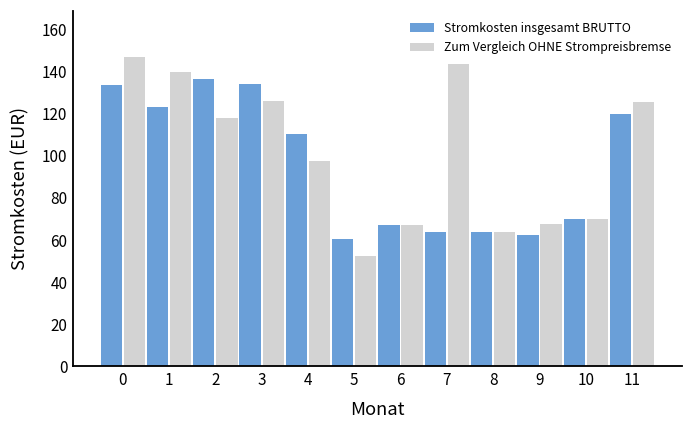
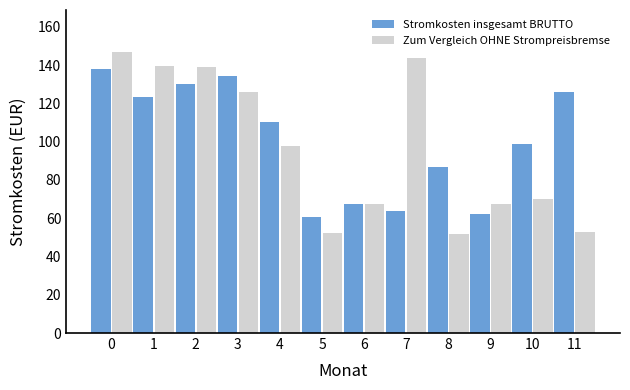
Stromkosten insgesamt BRUTTO, 0: 134 -> 138
Stromkosten insgesamt BRUTTO, 2: 137 -> 130
Zum Vergleich OHNE Strompreisbremse, 2: 118 -> 139
Stromkosten insgesamt BRUTTO, 8: 64 -> 87
Zum Vergleich OHNE Strompreisbremse, 8: 64 -> 52
Stromkosten insgesamt BRUTTO, 10: 70 -> 99
Stromkosten insgesamt BRUTTO, 11: 120 -> 126
Zum Vergleich OHNE Strompreisbremse, 11: 126 -> 53
